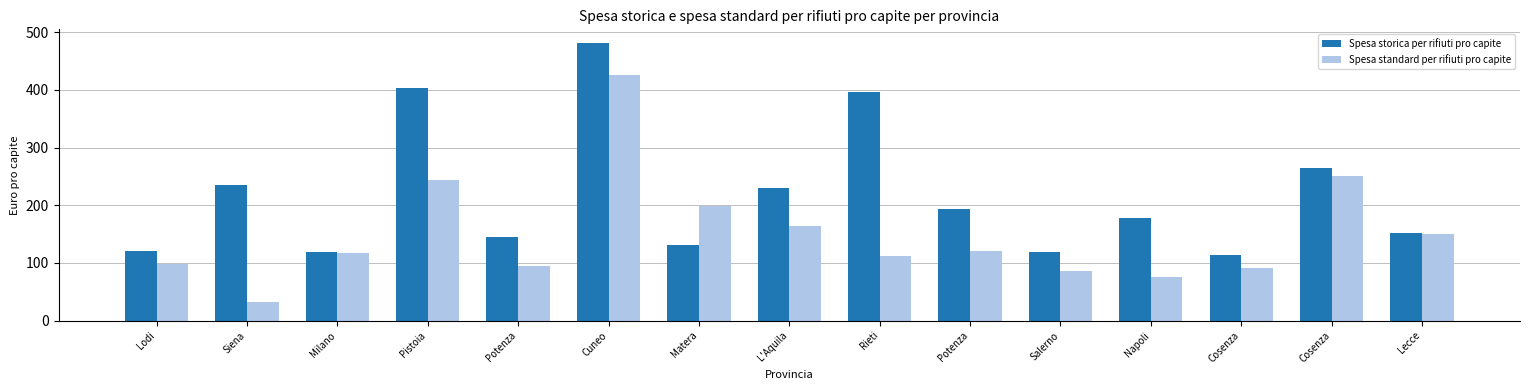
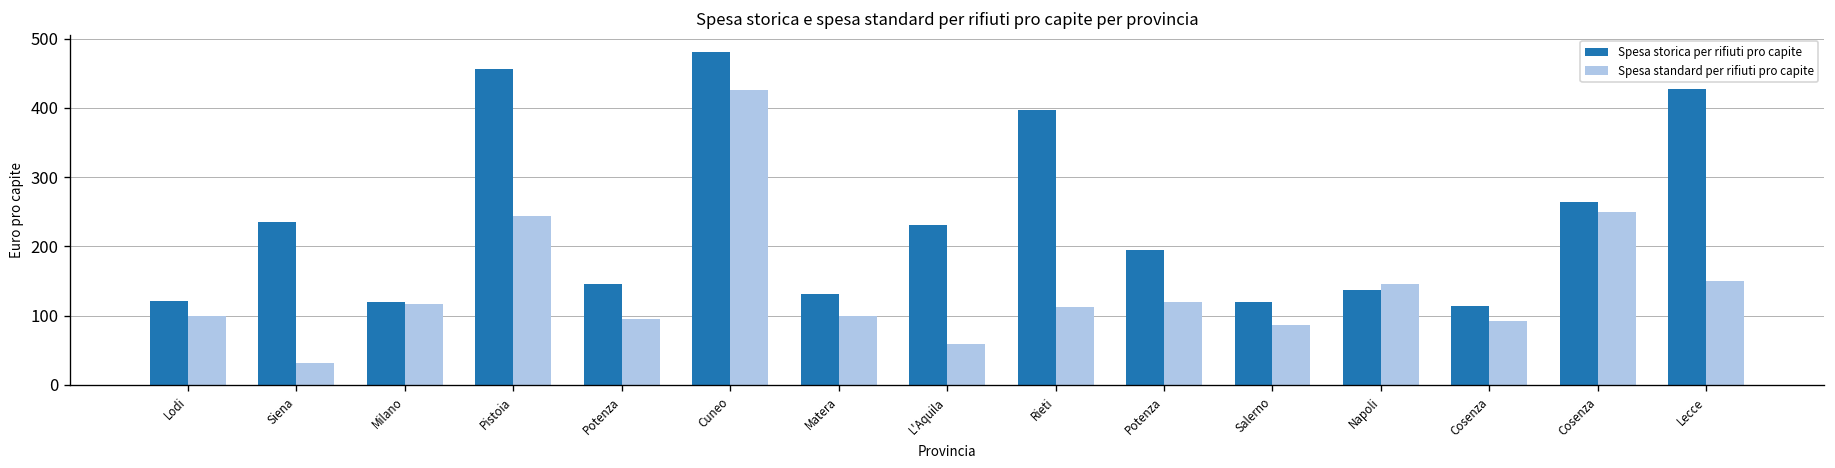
Spesa storica per rifiuti pro capite, Pistoia: 400 -> 460
Spesa standard per rifiuti pro capite, Matera: 200 -> 100
Spesa standard per rifiuti pro capite, L'Aquila: 160 -> 60
Spesa storica per rifiuti pro capite, Napoli: 180 -> 140
Spesa standard per rifiuti pro capite, Napoli: 80 -> 140
Spesa storica per rifiuti pro capite, Lecce: 150 -> 430
